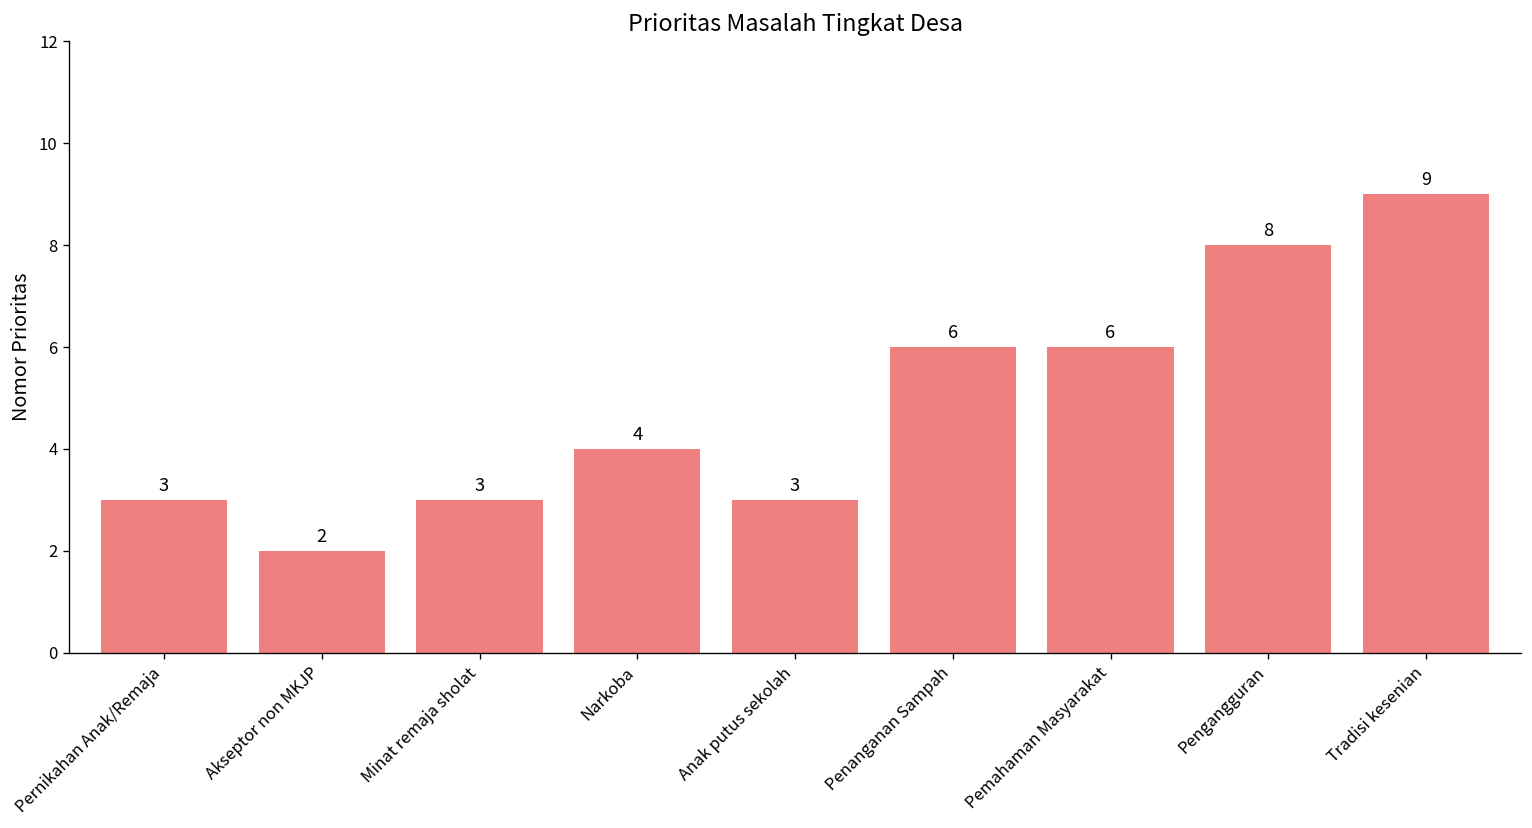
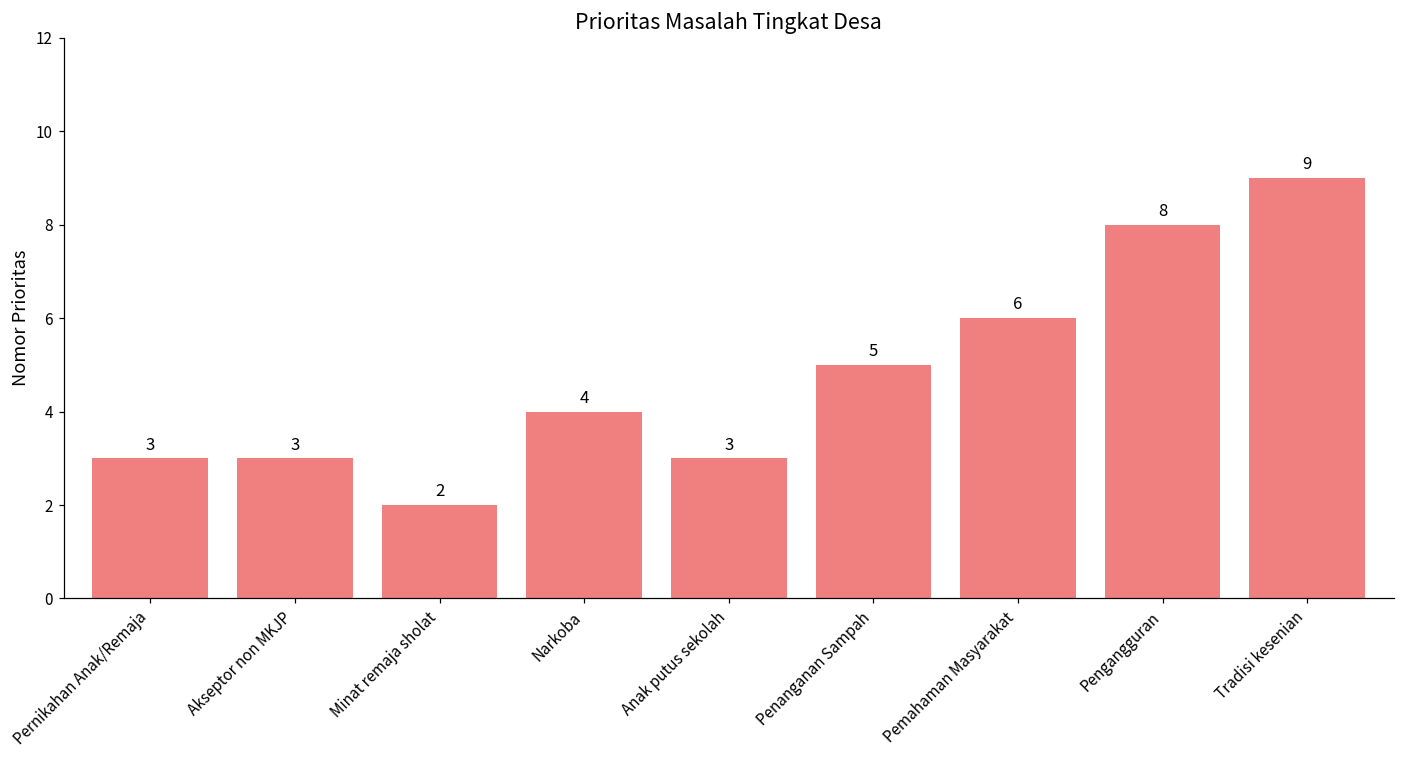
Akseptor non MKJP: 2 -> 3
Minat remaja sholat: 3 -> 2
Penanganan Sampah: 6 -> 5
